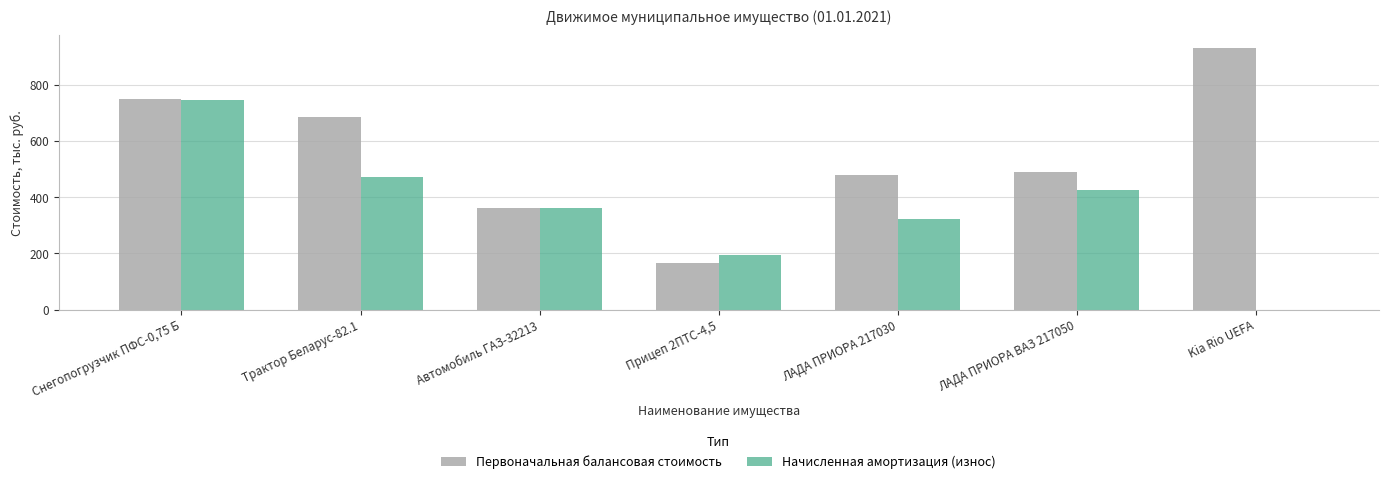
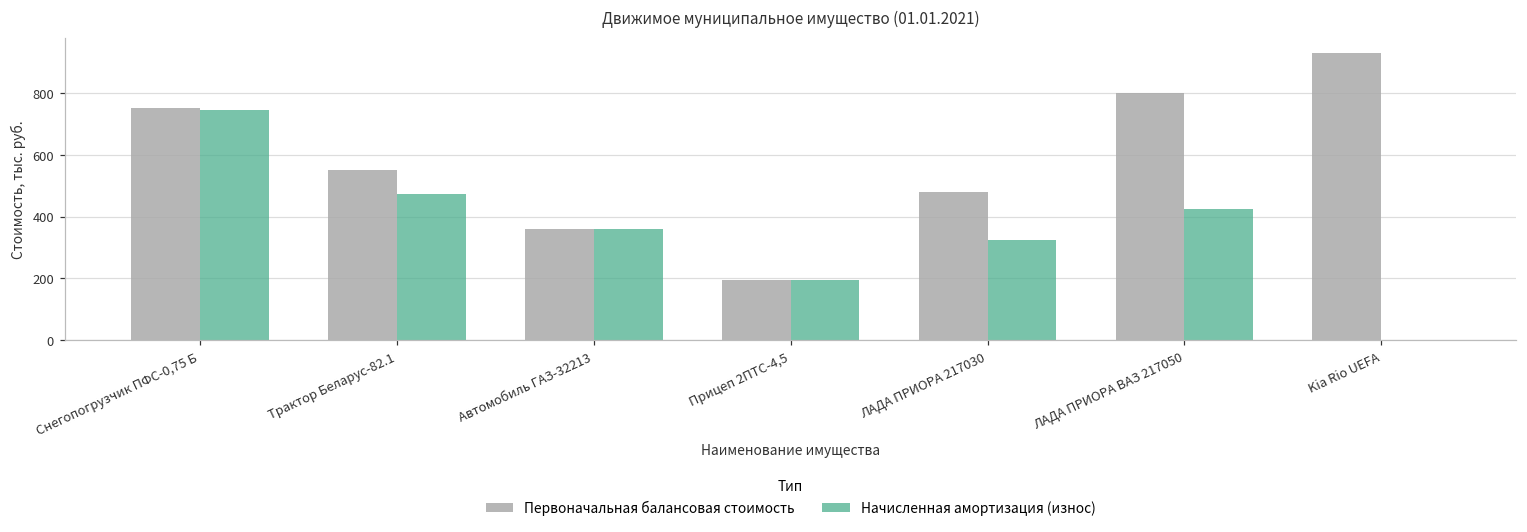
Первоначальная балансовая стоимость, Трактор Беларус-82.1: 690 -> 550
Первоначальная балансовая стоимость, Прицеп 2ПТС-4,5: 170 -> 200
Первоначальная балансовая стоимость, ЛАДА ПРИОРА ВАЗ 217050: 490 -> 800
